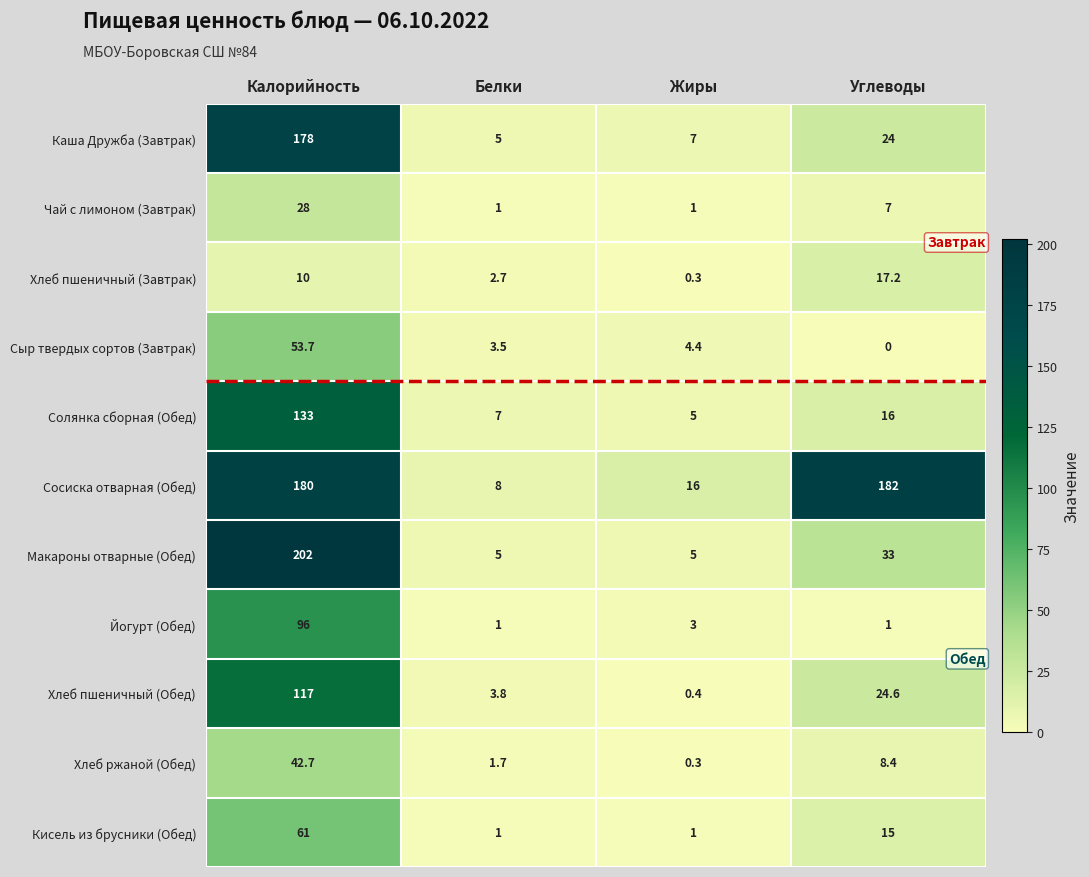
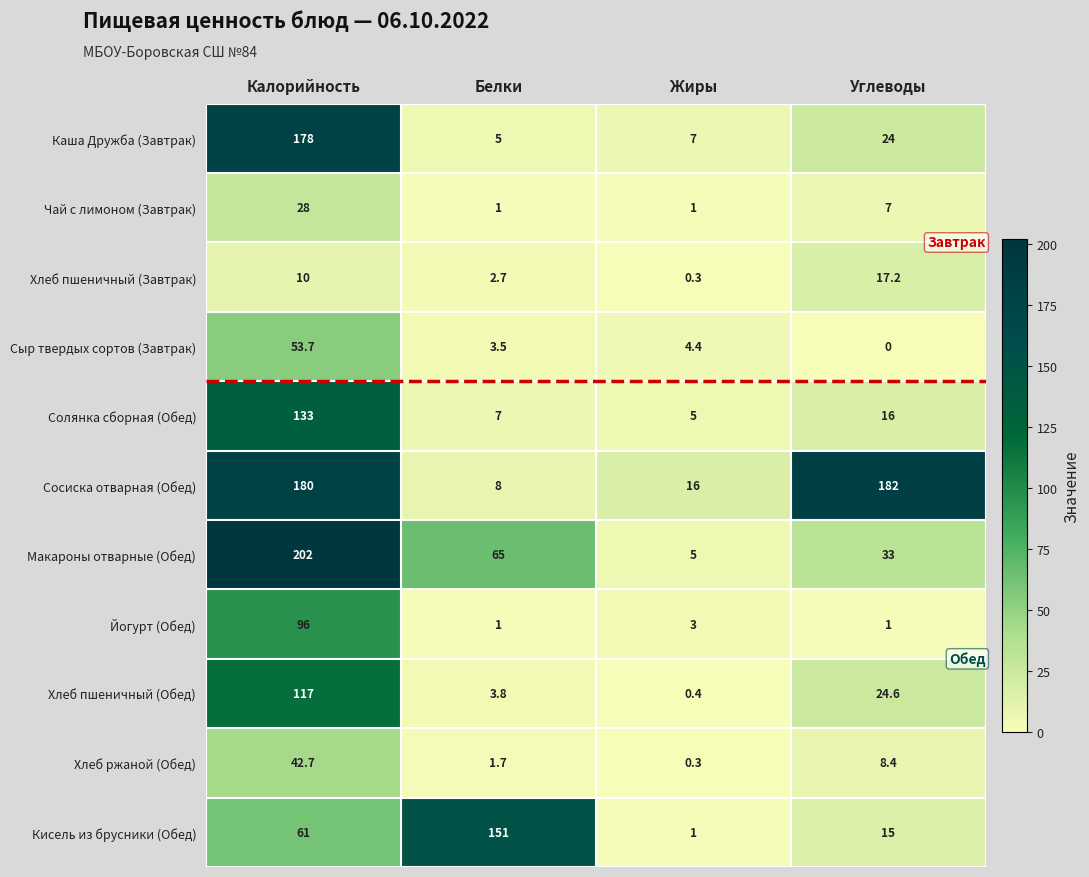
Макароны отварные (Обед), Белки: 5 -> 65
Кисель из брусники (Обед), Белки: 1 -> 151
